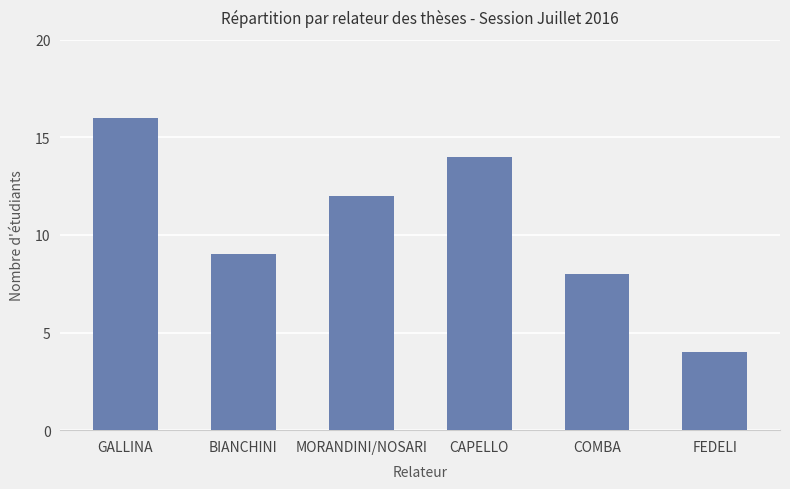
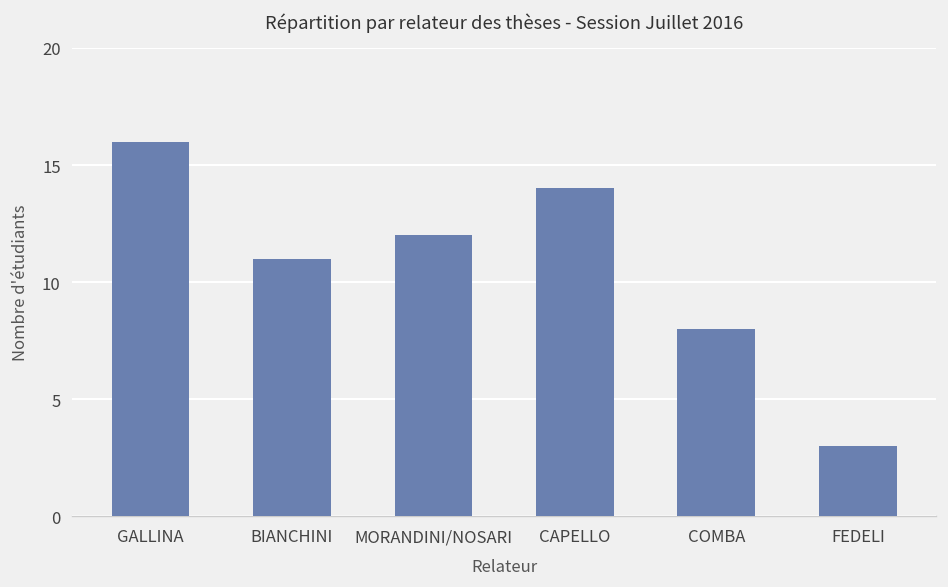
BIANCHINI: 9 -> 11
FEDELI: 4 -> 3
